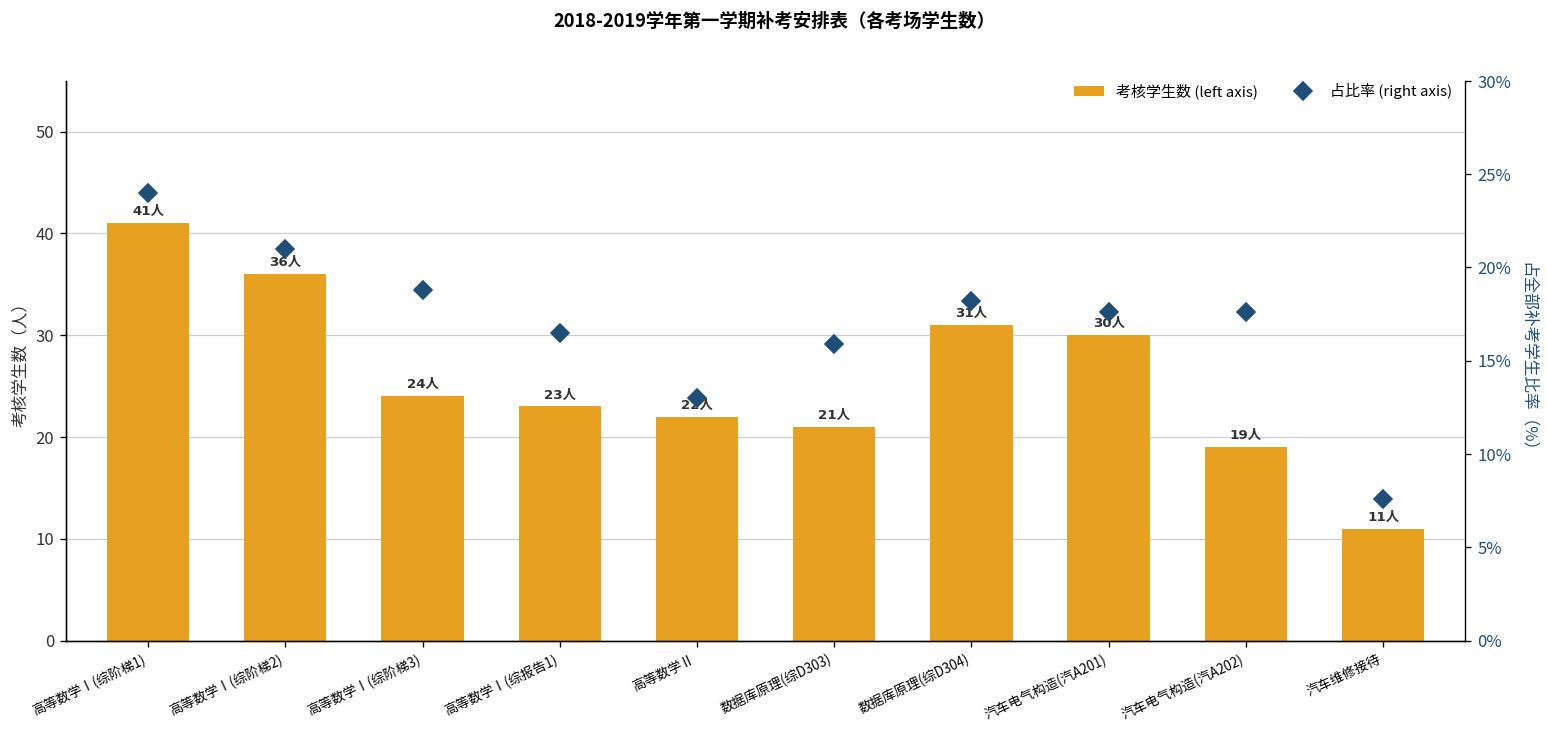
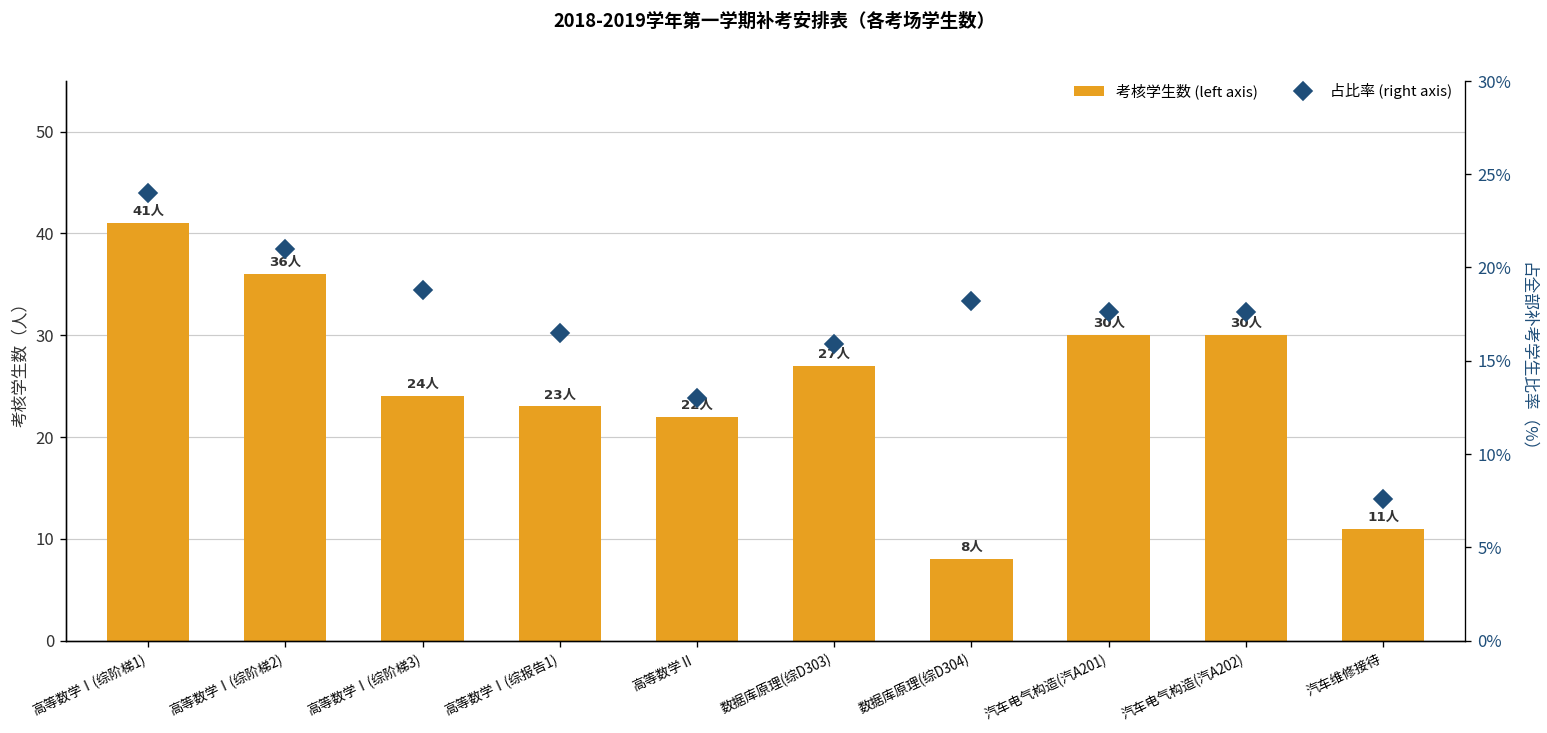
考核学生数 (left axis), 数据库原理(综D303): 21人 -> 27人
考核学生数 (left axis), 数据库原理(综D304): 31人 -> 8人
考核学生数 (left axis), 汽车电气构造(汽A202): 19人 -> 30人
